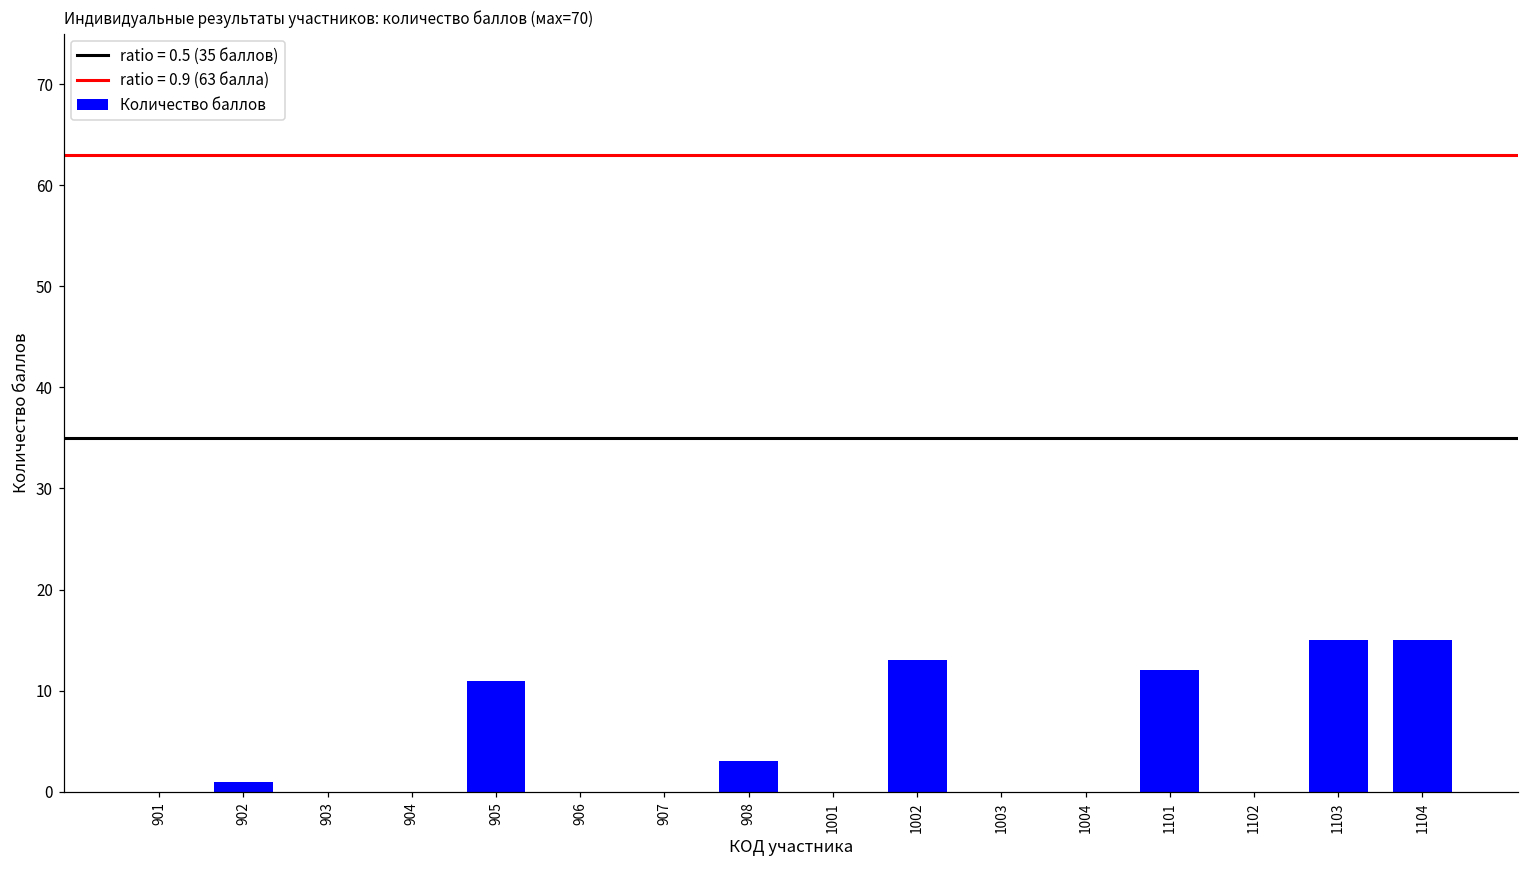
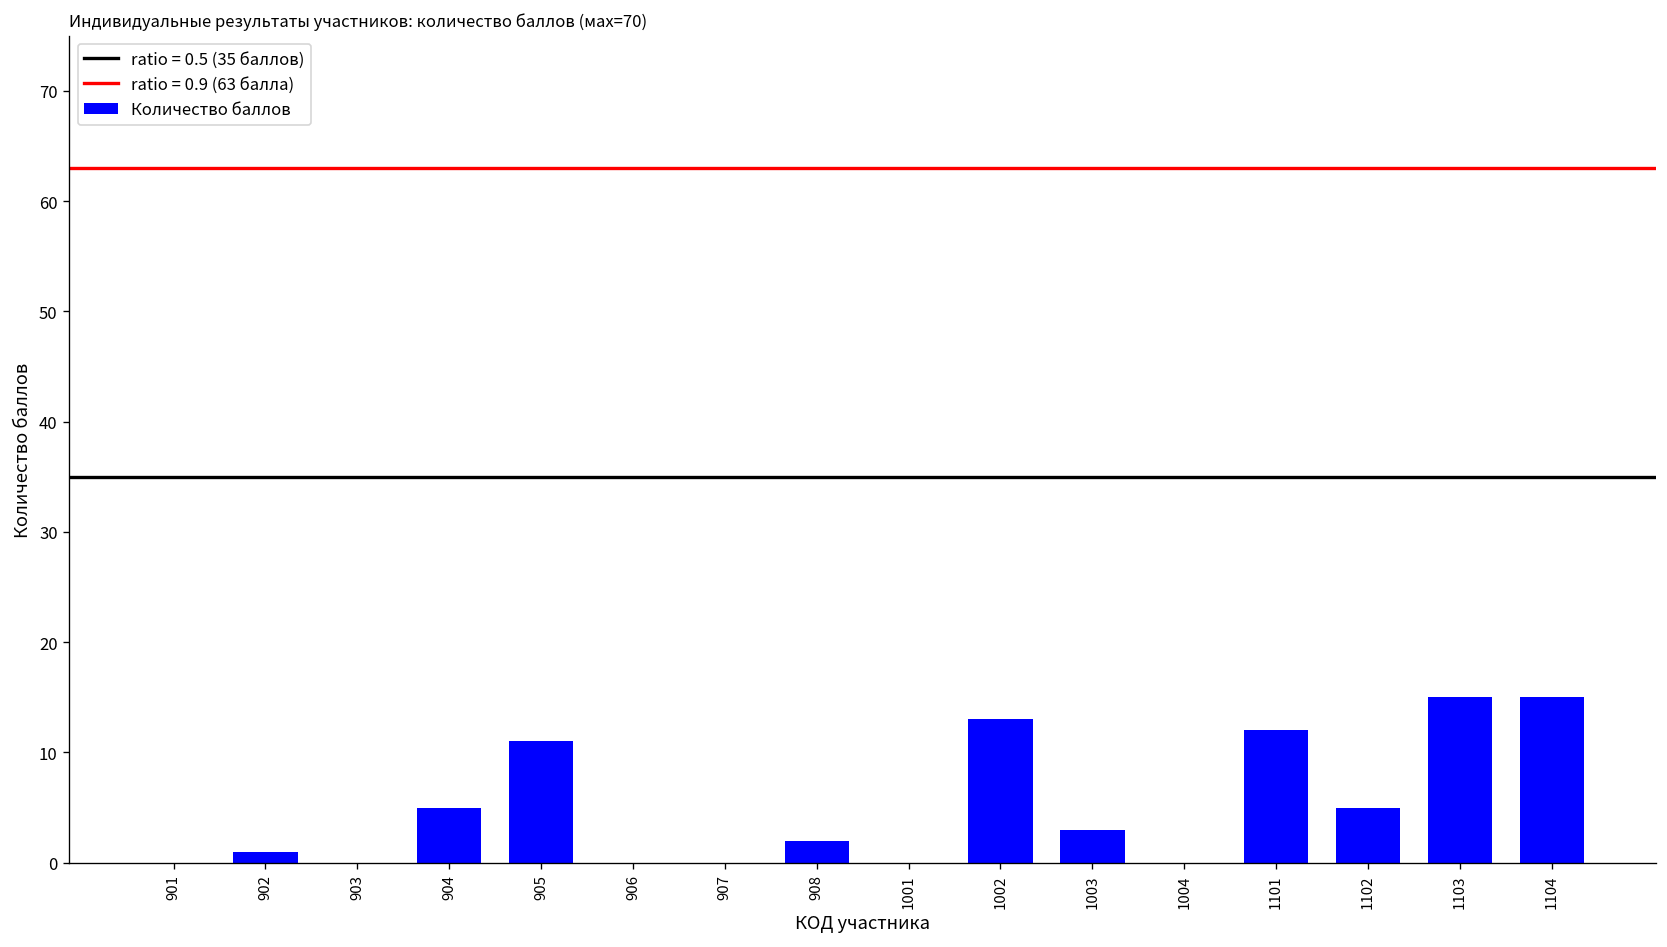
904: 0 -> 5
908: 3 -> 2
1003: 0 -> 3
1102: 0 -> 5
